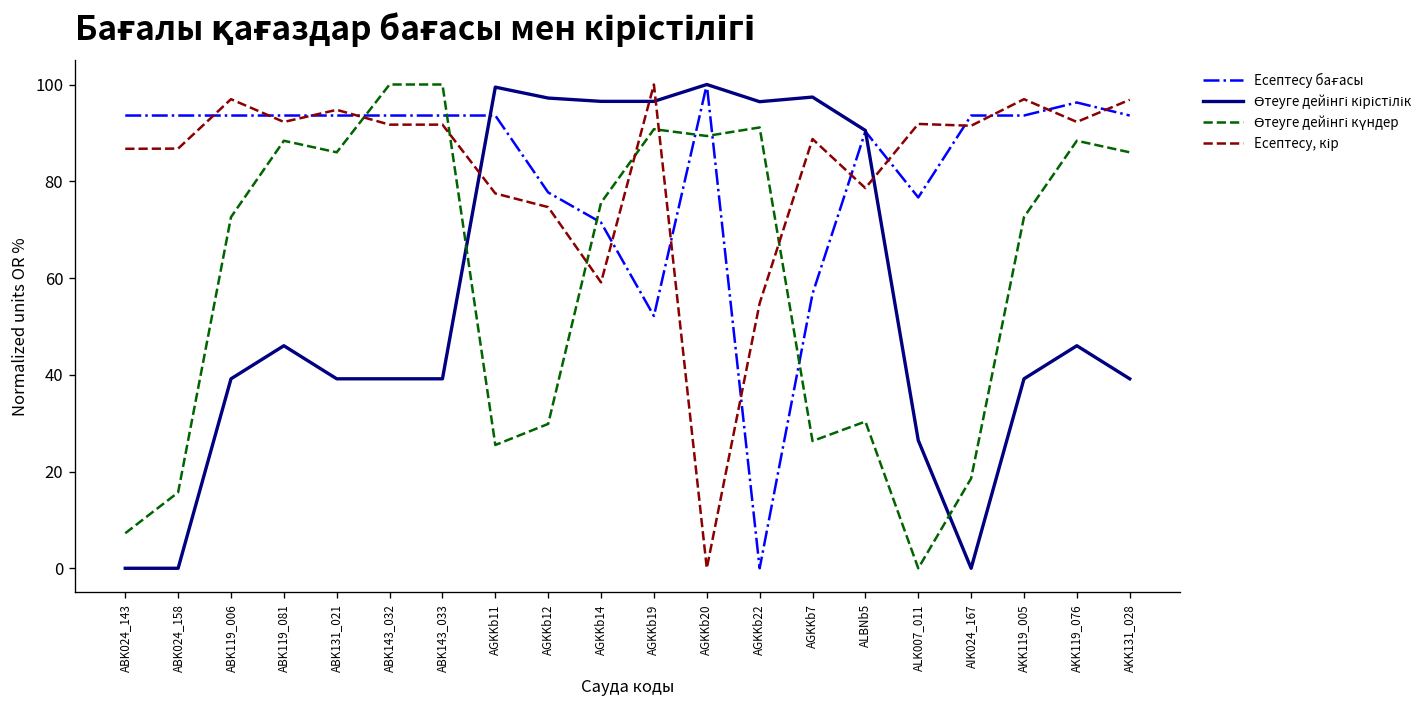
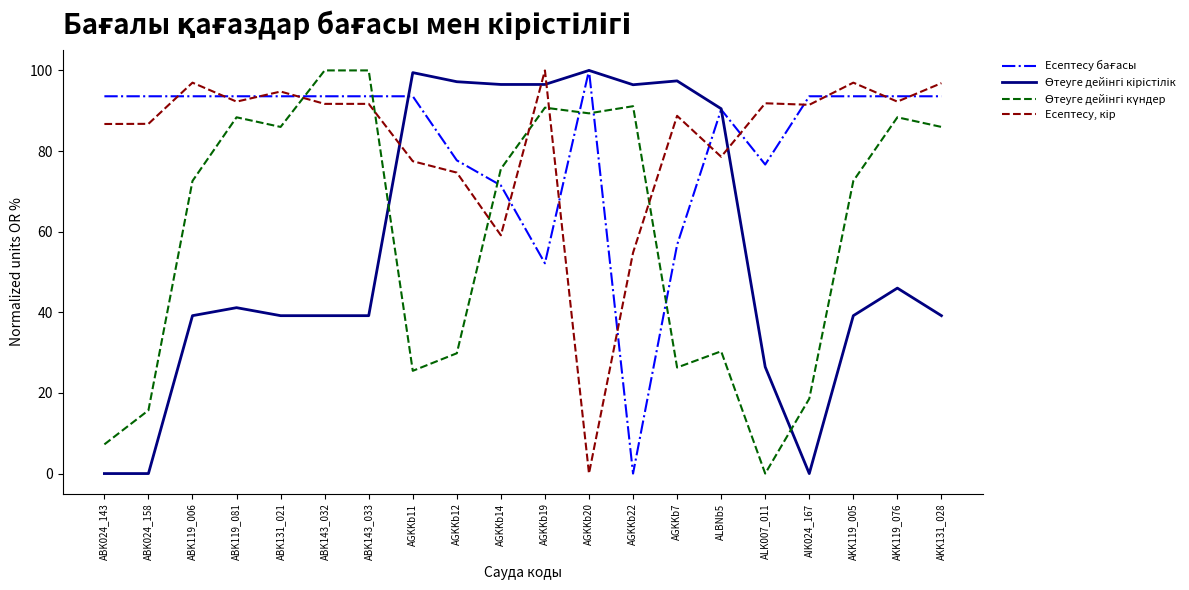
Өтеуге дейінгі кірістілік, ABK119_081: 46 -> 41
Есептесу бағасы, AKK119_076: 96 -> 94
